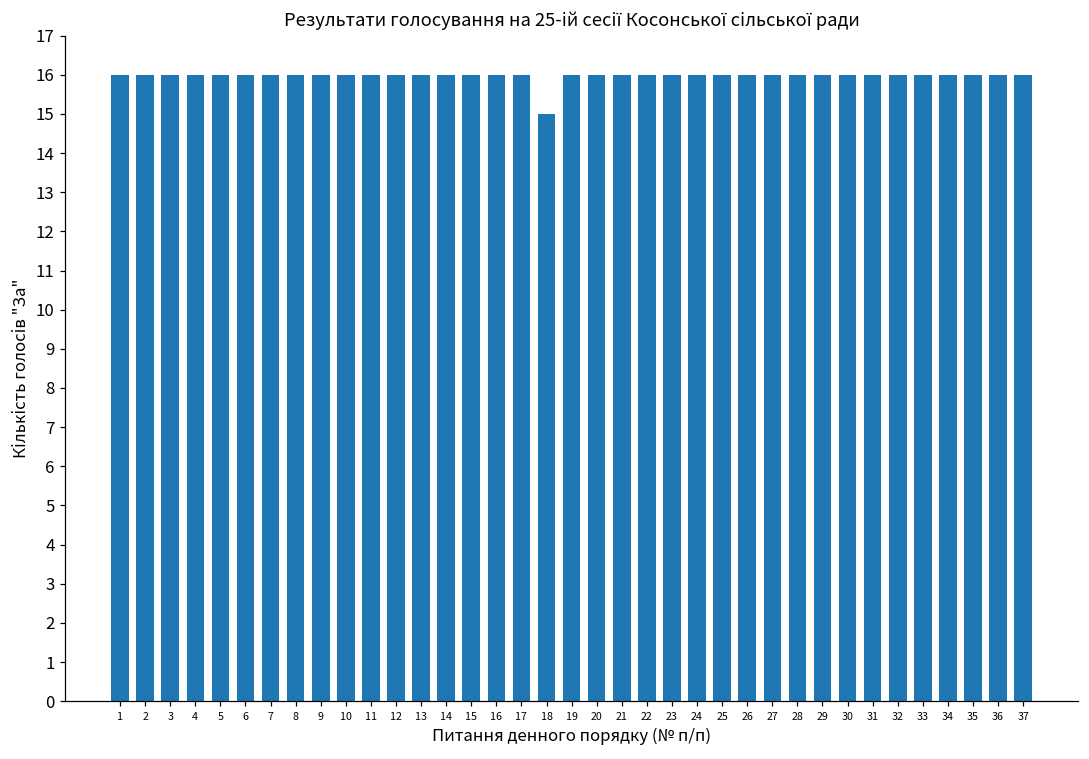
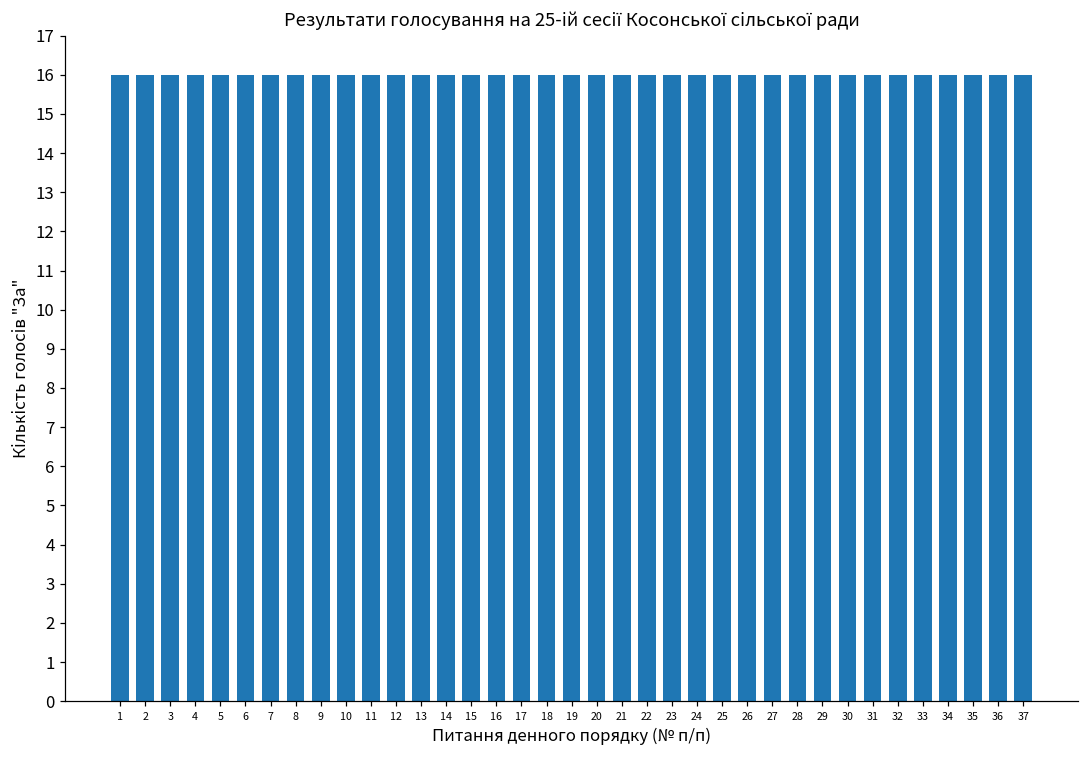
18: 15 -> 16
